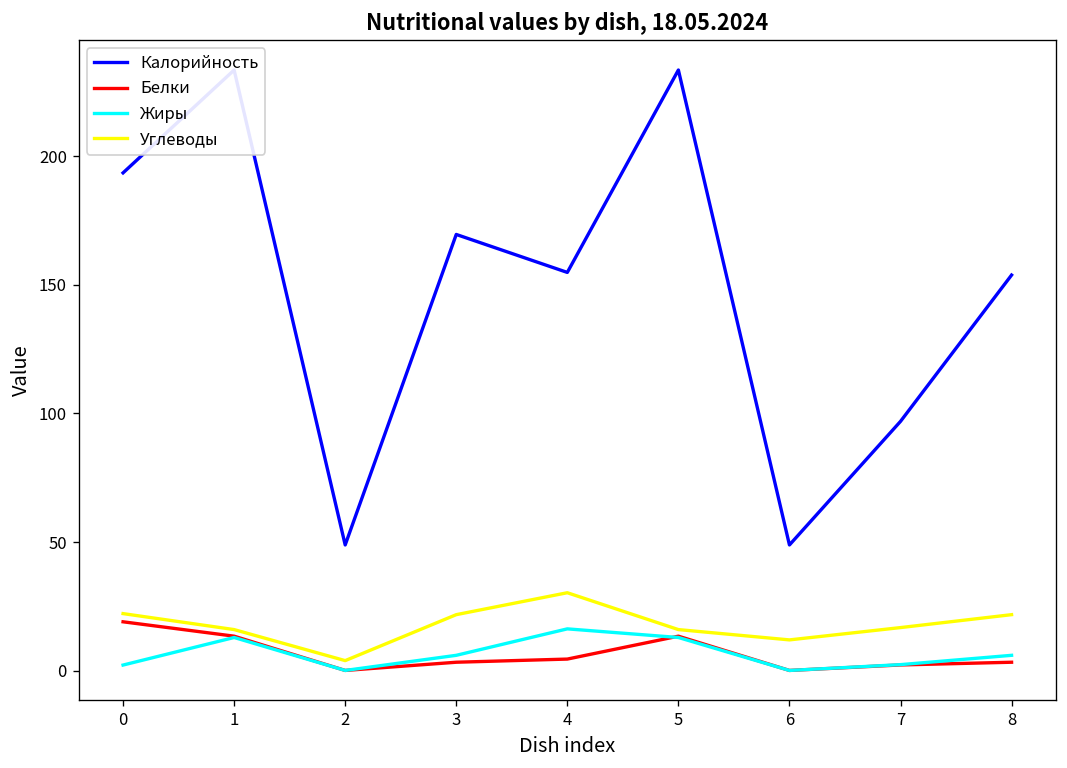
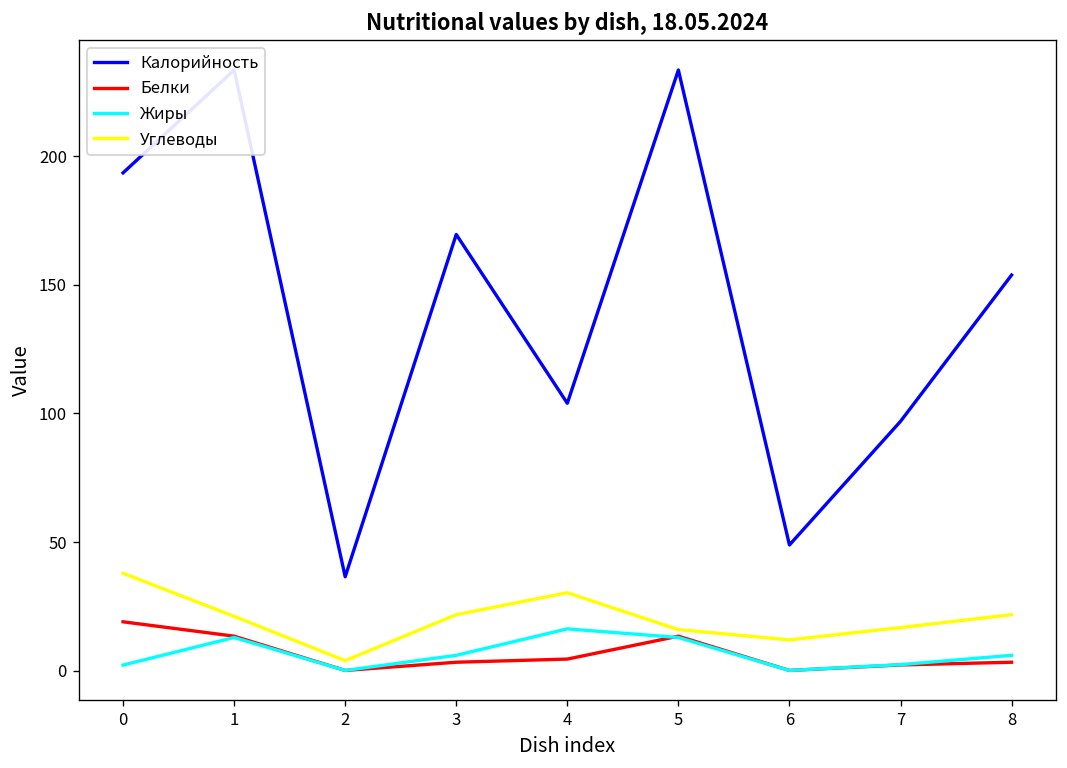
Углеводы, 0: 22 -> 38
Углеводы, 1: 16 -> 21
Калорийность, 2: 49 -> 37
Калорийность, 4: 155 -> 104
